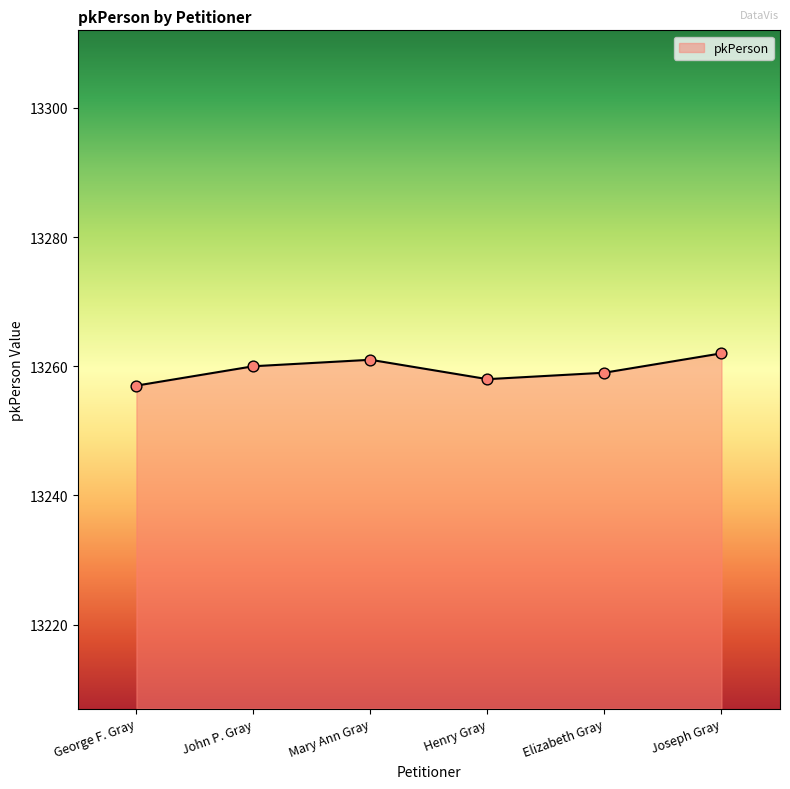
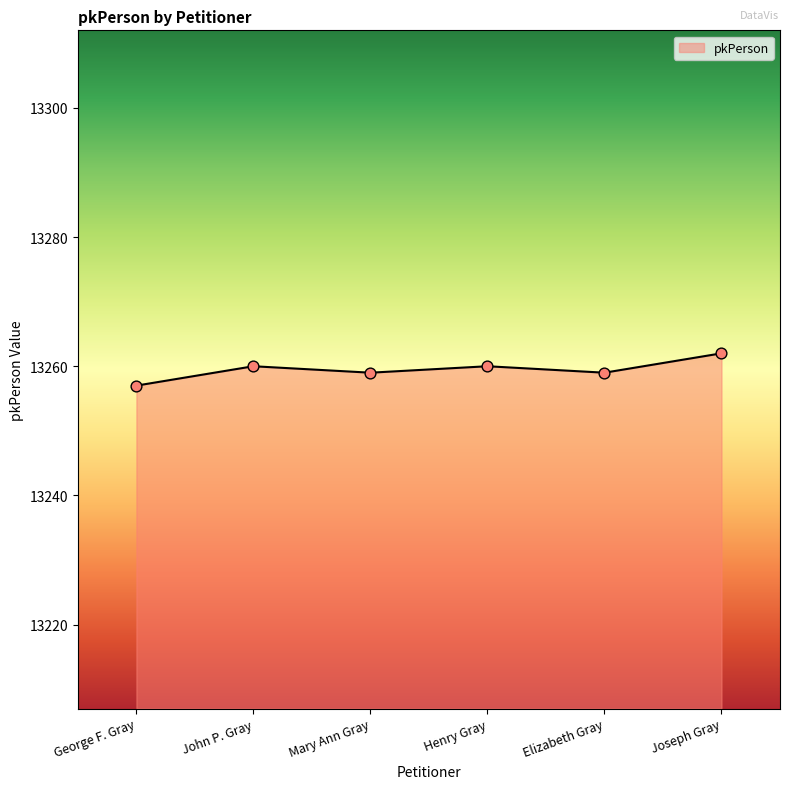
Mary Ann Gray: 13261 -> 13259
Henry Gray: 13258 -> 13260
